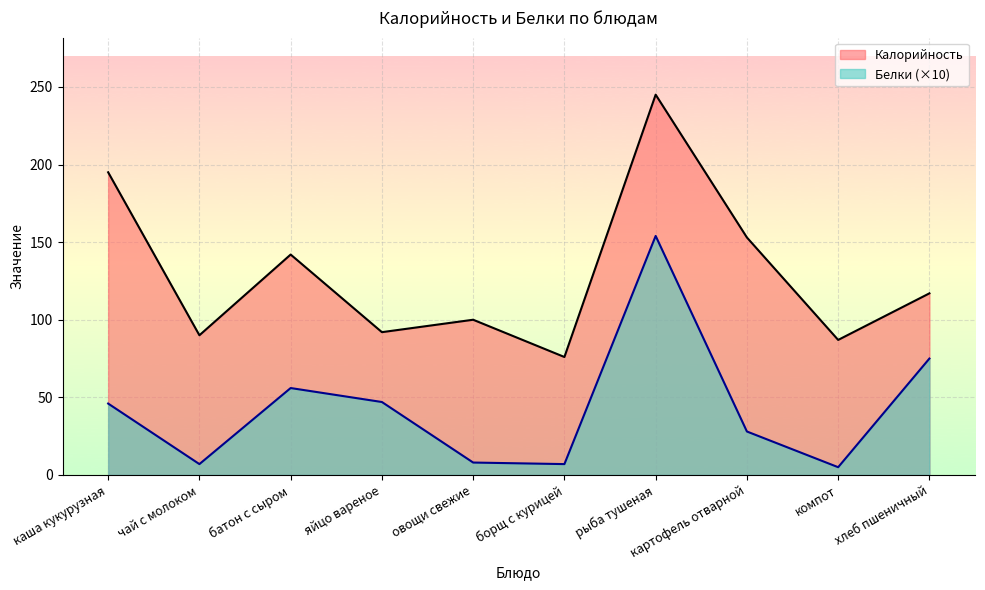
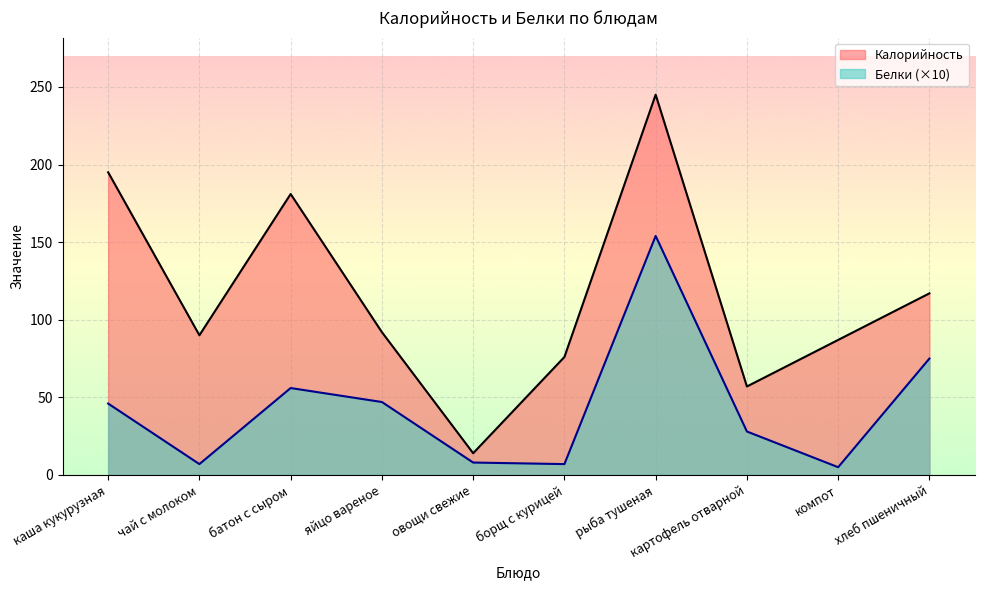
Калорийность, батон с сыром: 142 -> 181
Калорийность, овощи свежие: 100 -> 14
Калорийность, картофель отварной: 153 -> 57
